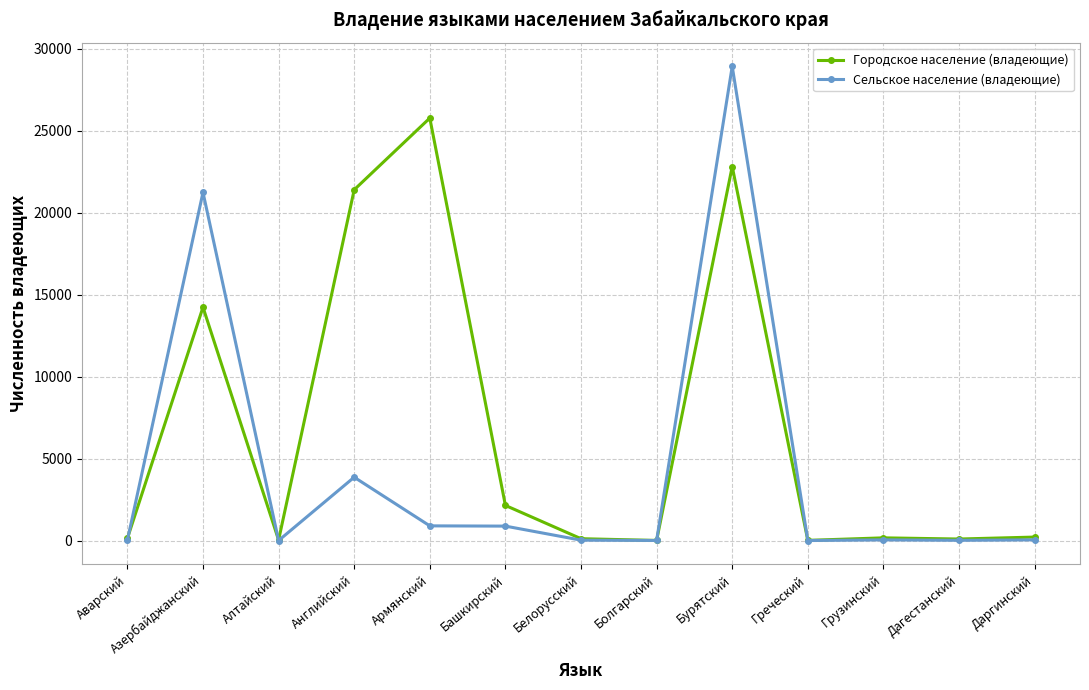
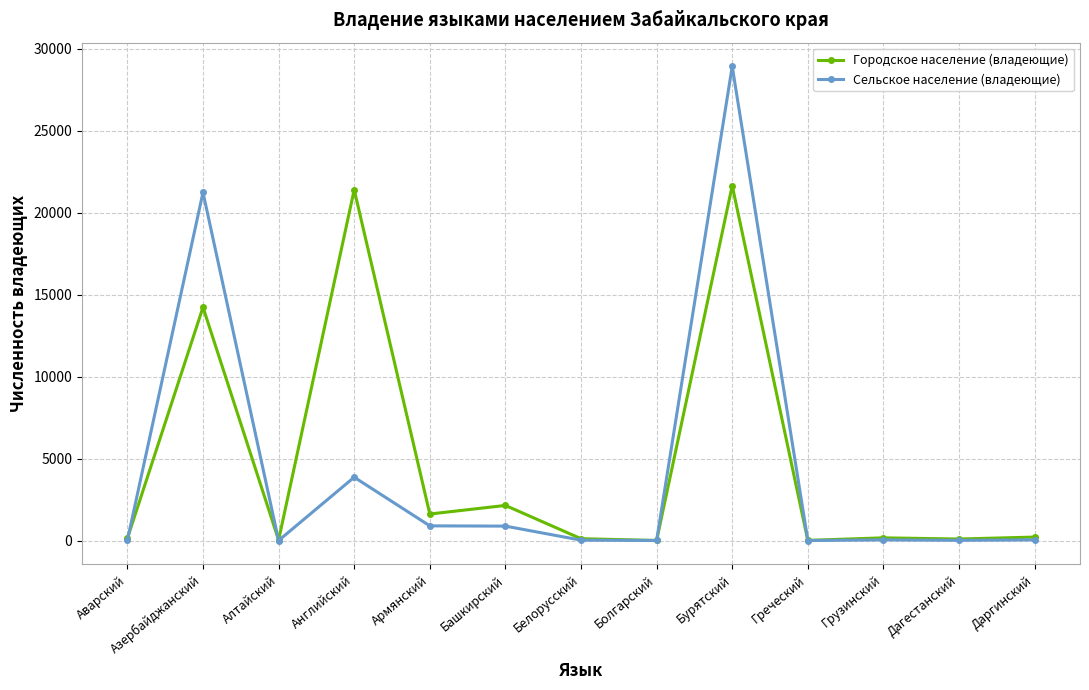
Городское население (владеющие), Армянский: 25800 -> 1600
Городское население (владеющие), Бурятский: 22800 -> 21700
